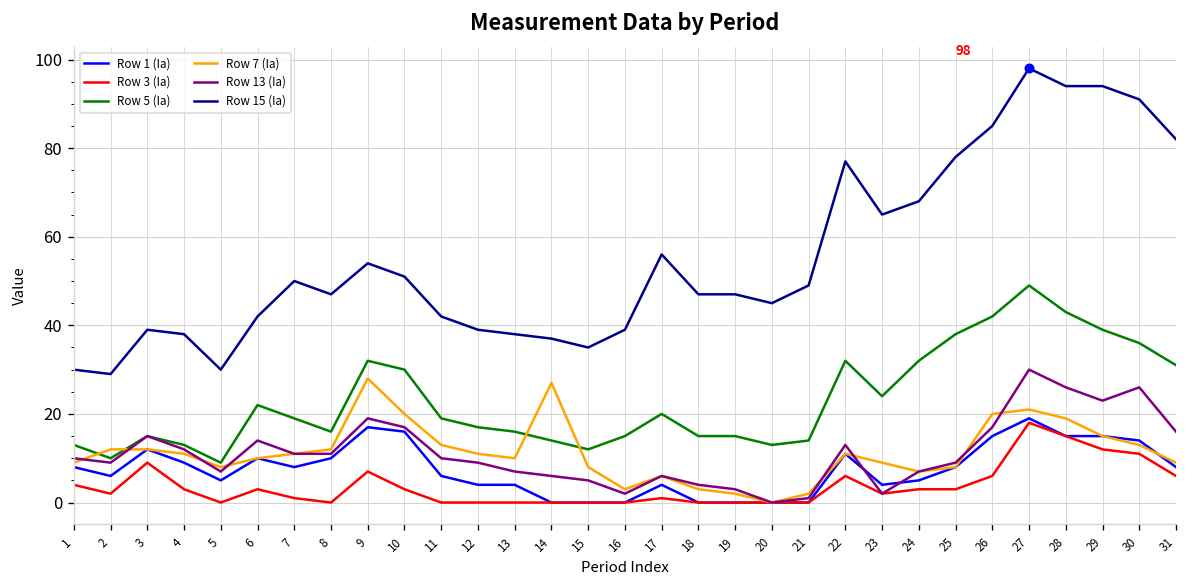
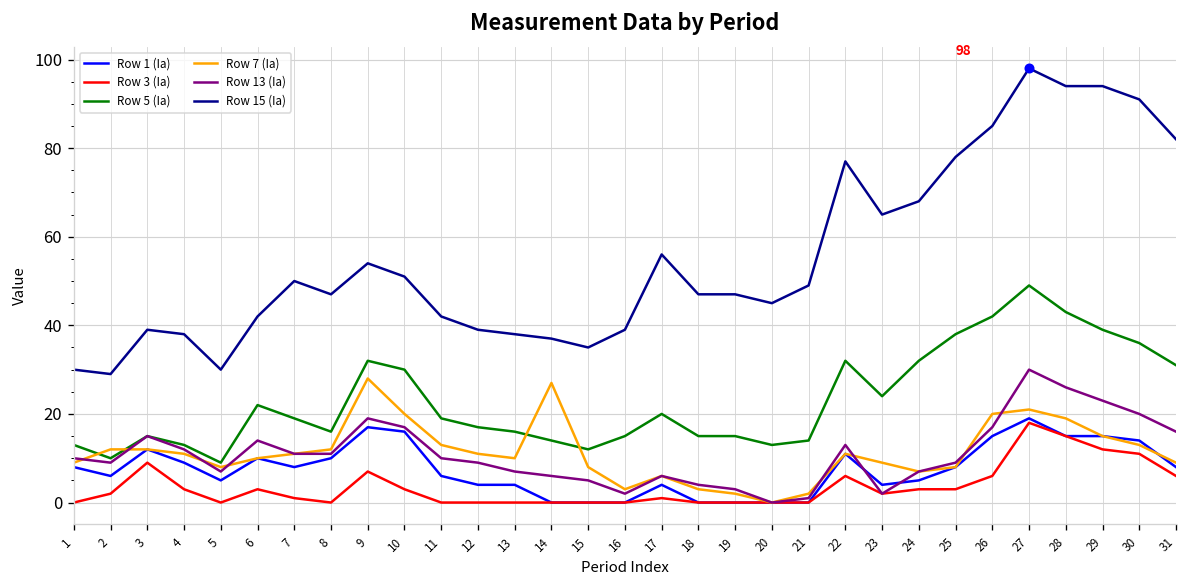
Row 3 (Ia), 1: 4 -> 0
Row 13 (Ia), 30: 26 -> 20
